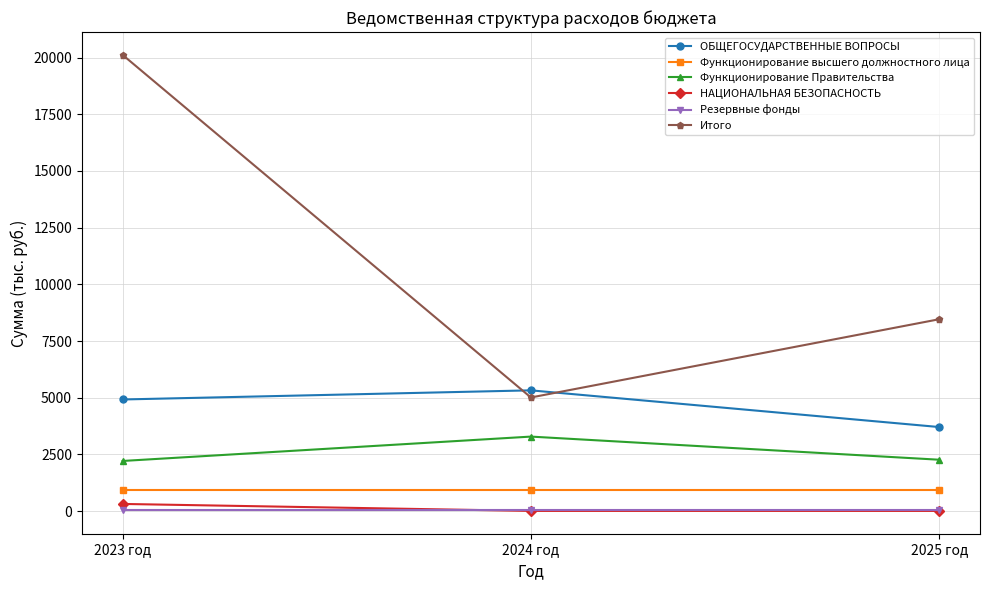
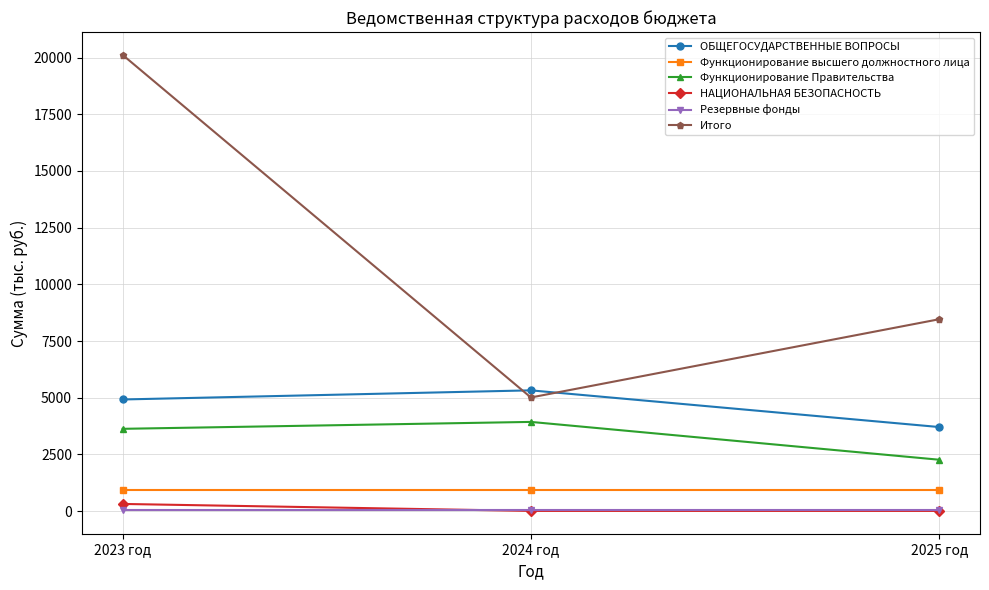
Функционирование Правительства, 2023 год: 2200 -> 3600
Функционирование Правительства, 2024 год: 3300 -> 3900
